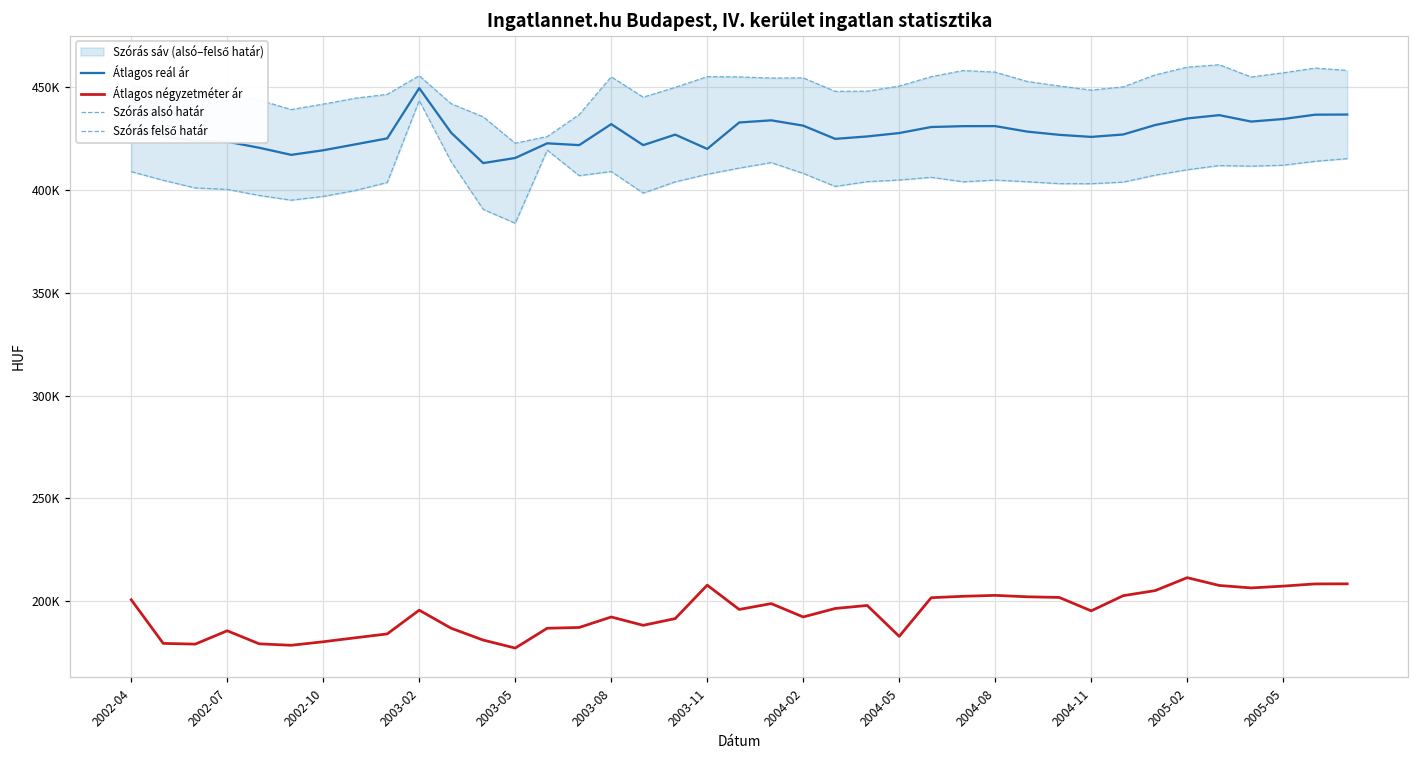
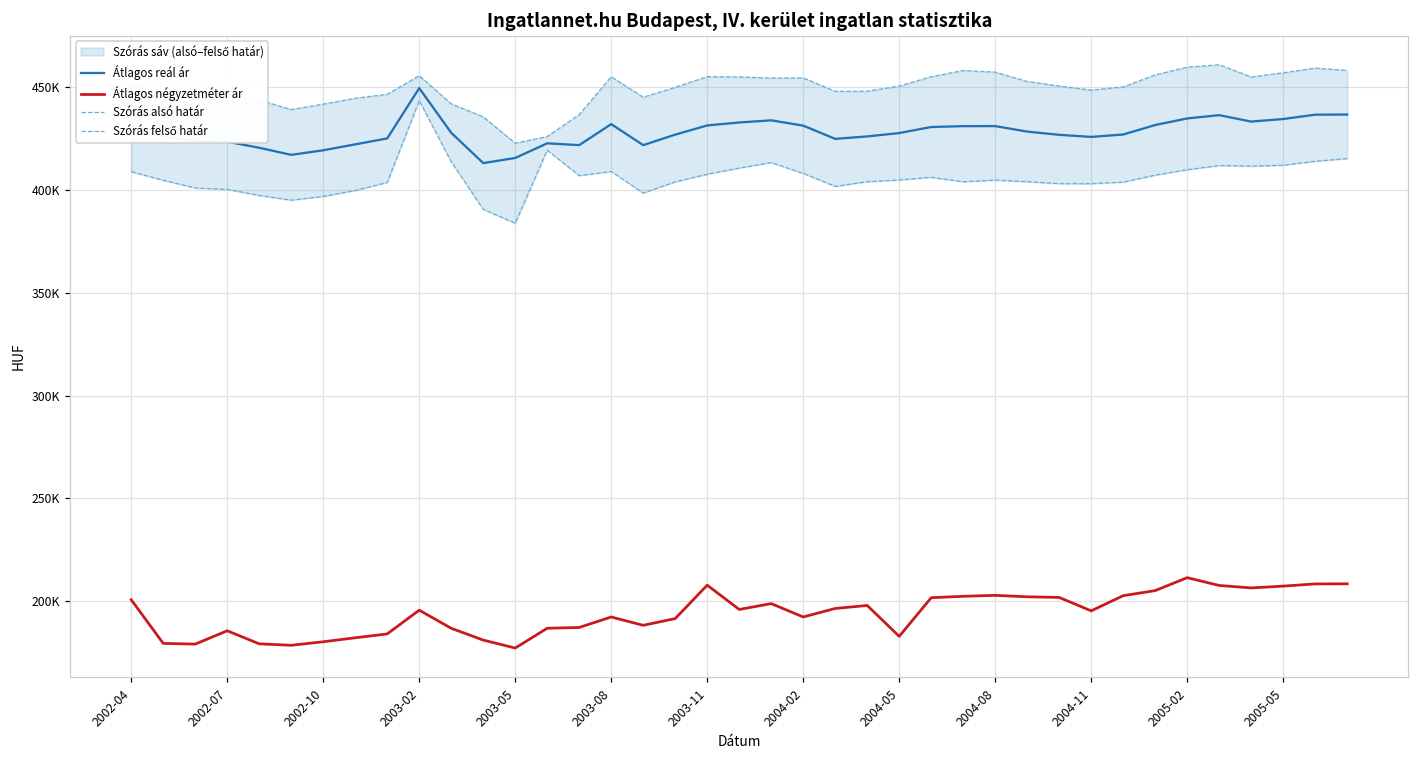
Átlagos reál ár, 2003-11: 420000 -> 432000
